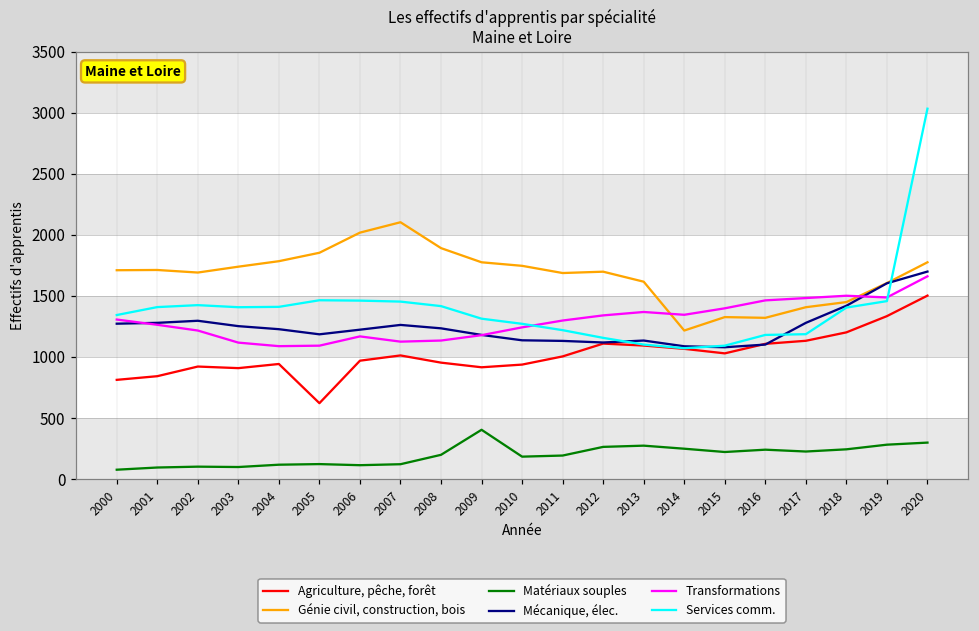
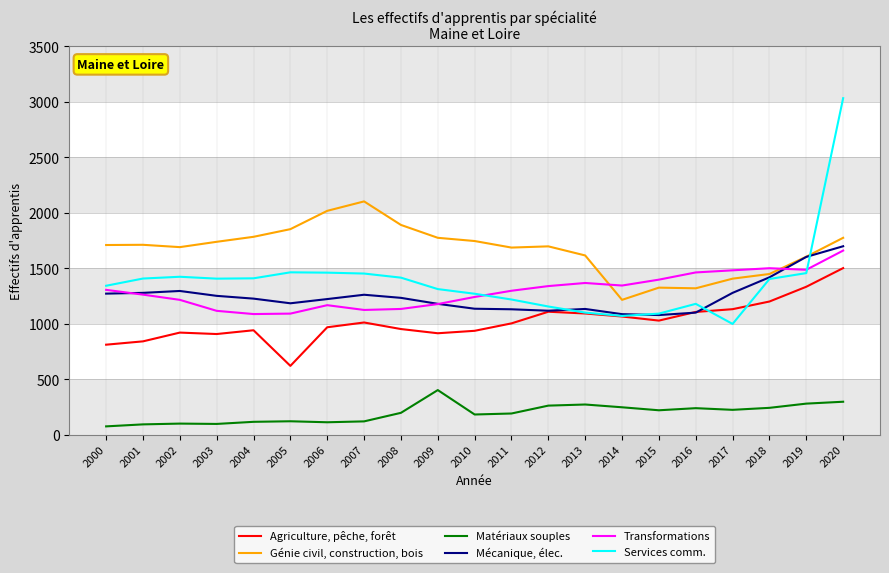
Services comm., 2017: 1190 -> 1000
